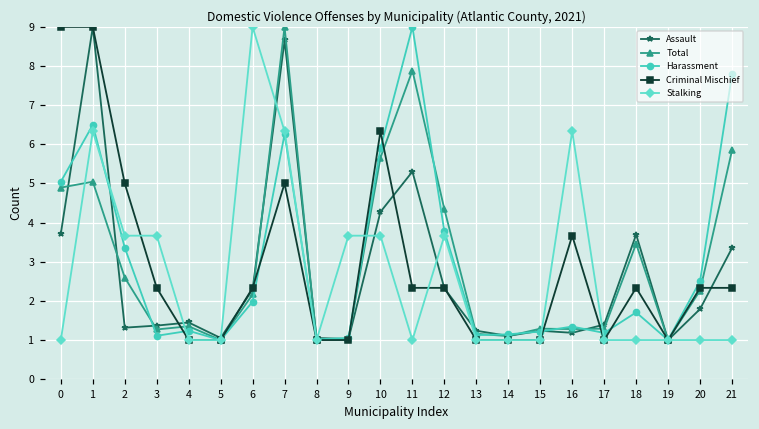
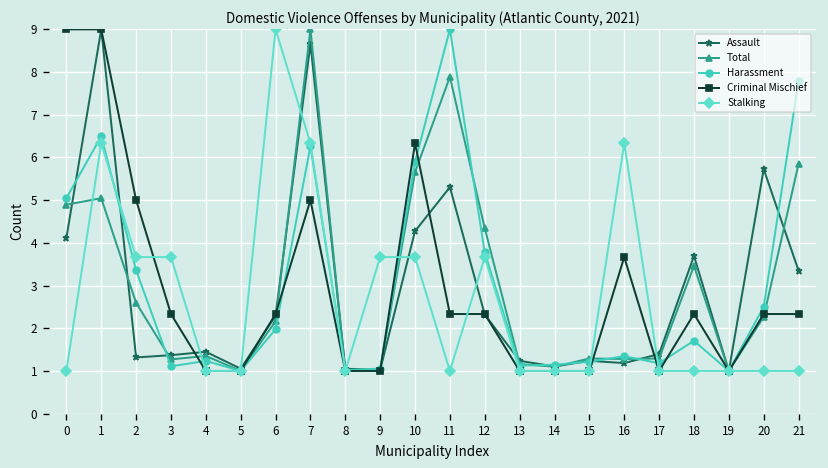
Assault, 0: 3.7 -> 4.1
Assault, 20: 1.8 -> 5.7
